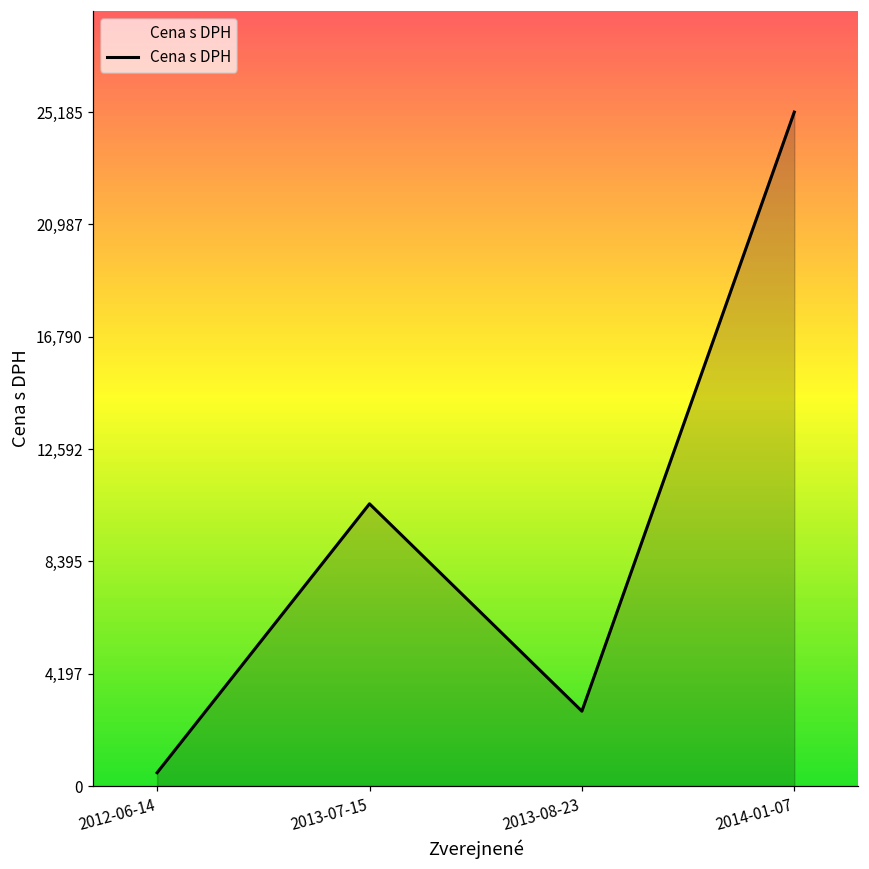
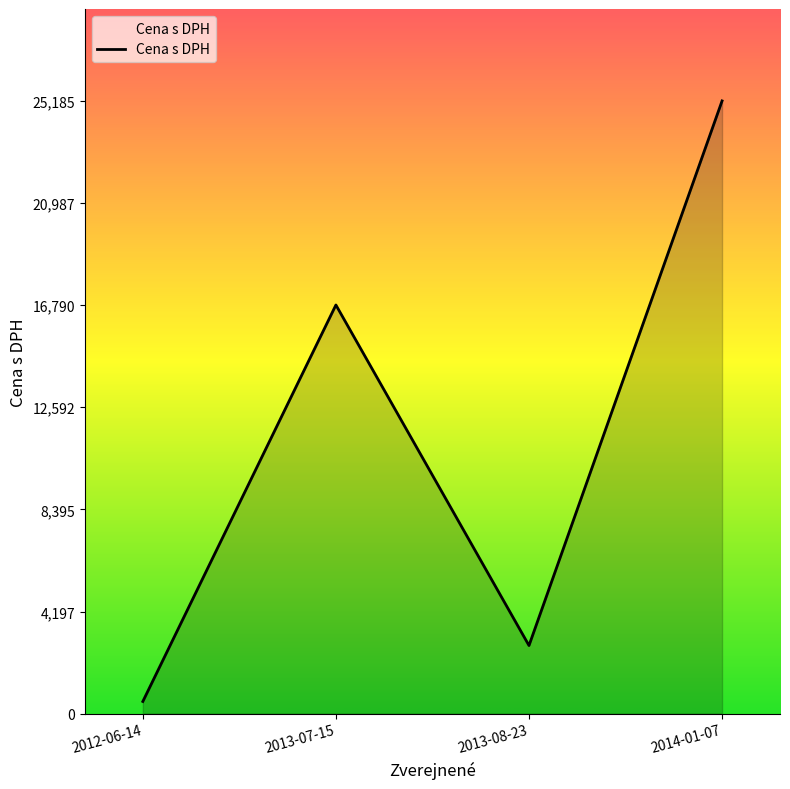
2013-07-15: 10,500 -> 16,800
